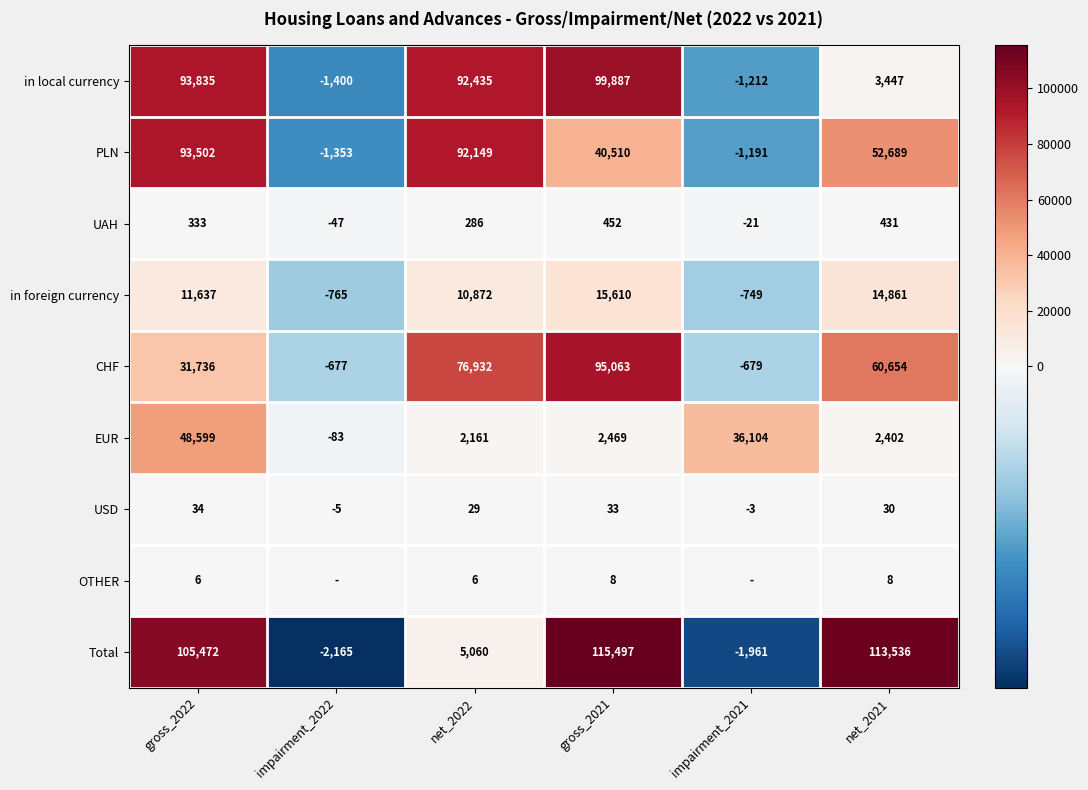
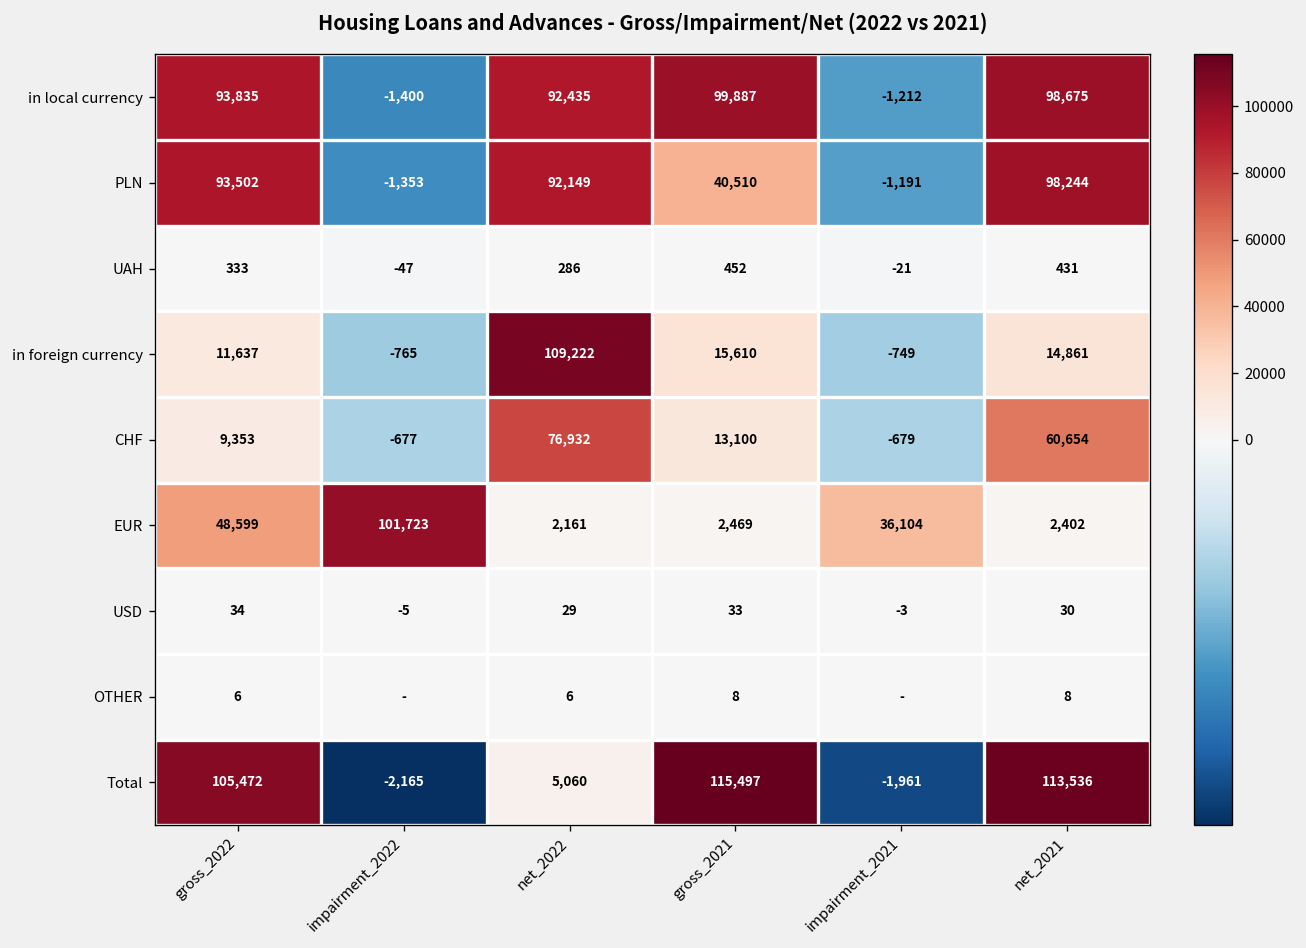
in local currency, net_2021: 3,447 -> 98,675
PLN, net_2021: 52,689 -> 98,244
in foreign currency, net_2022: 10,872 -> 109,222
CHF, gross_2022: 31,736 -> 9,353
CHF, gross_2021: 95,063 -> 13,100
EUR, impairment_2022: -83 -> 101,723
